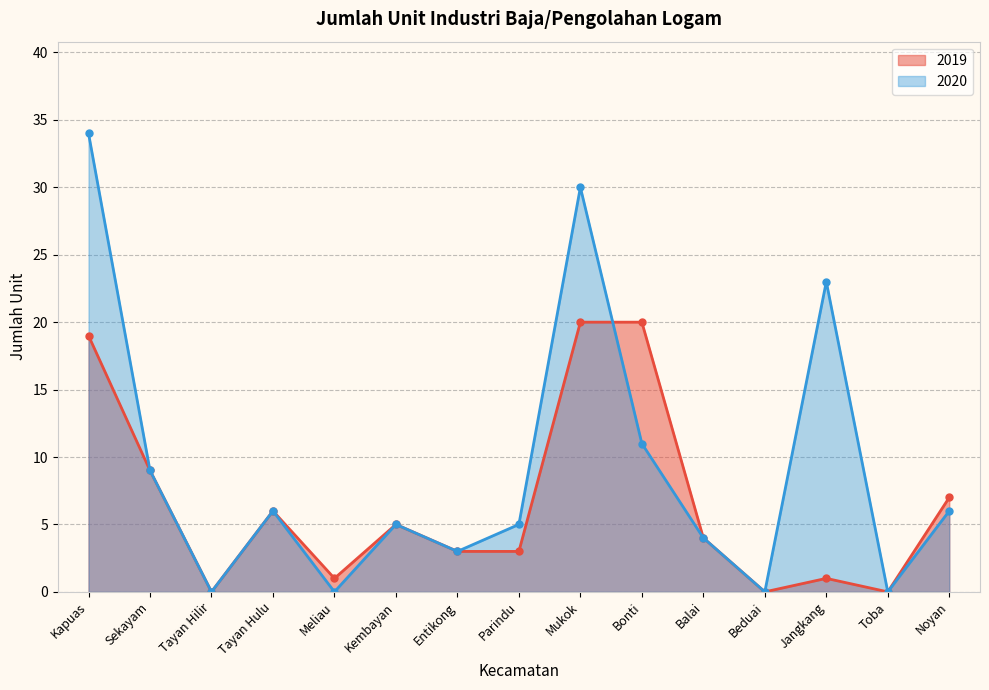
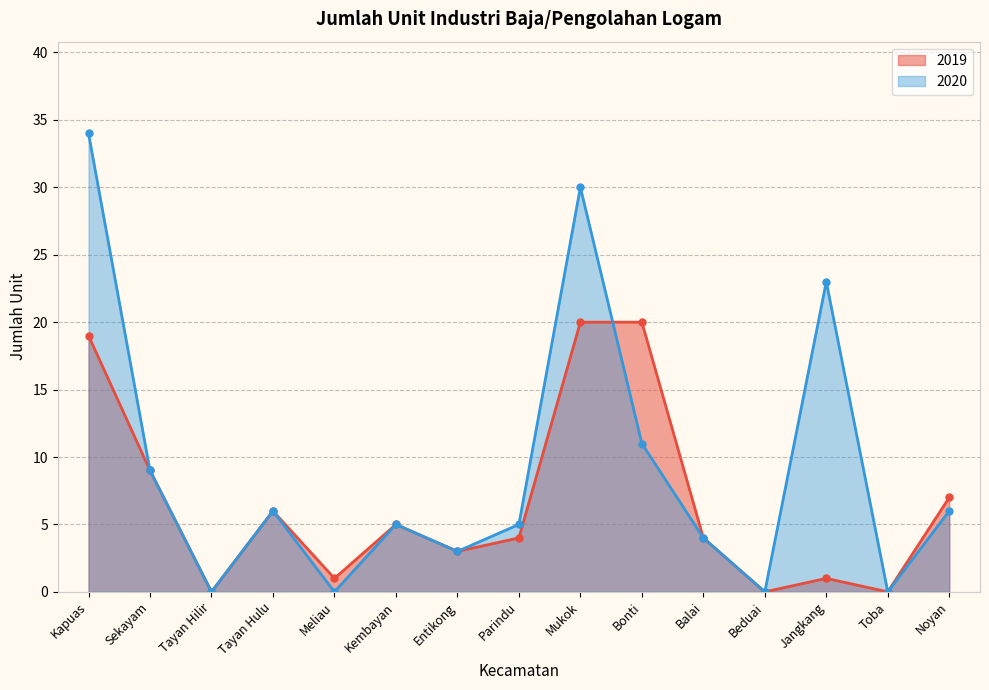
2019, Parindu: 3 -> 4
